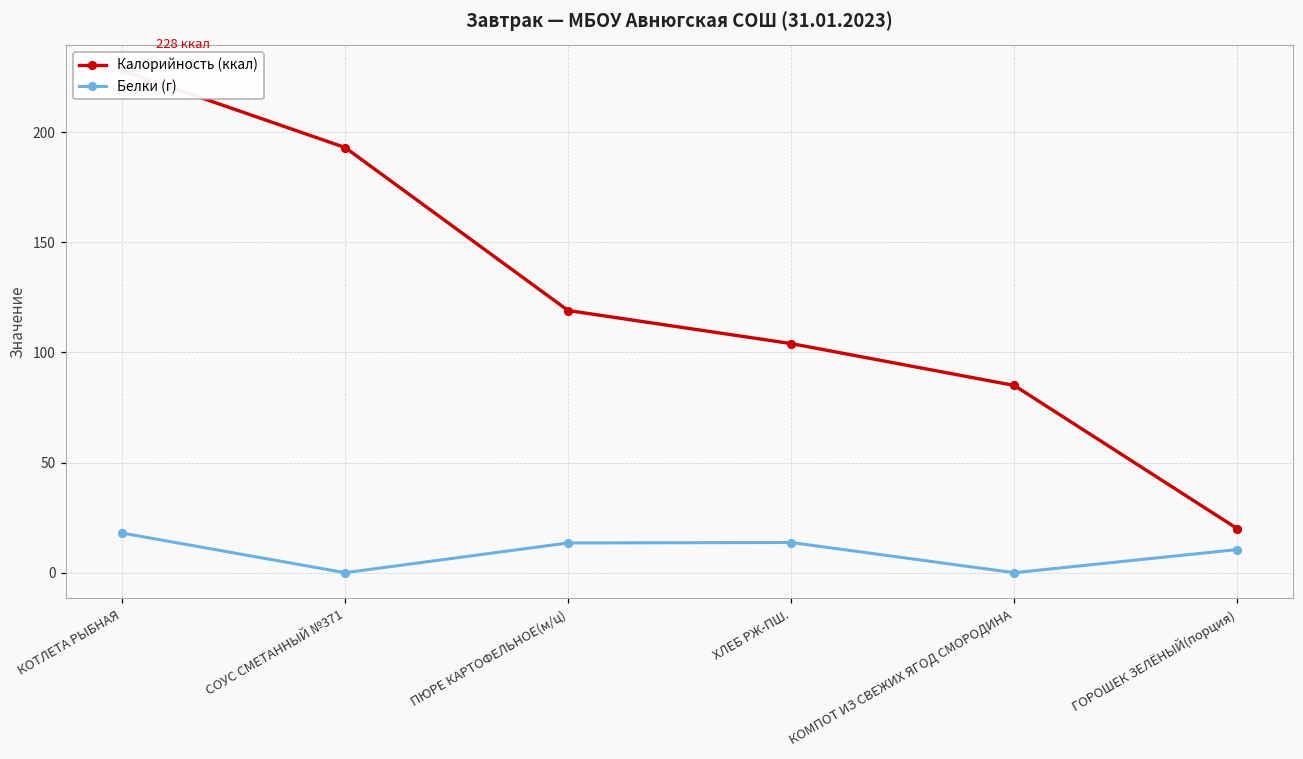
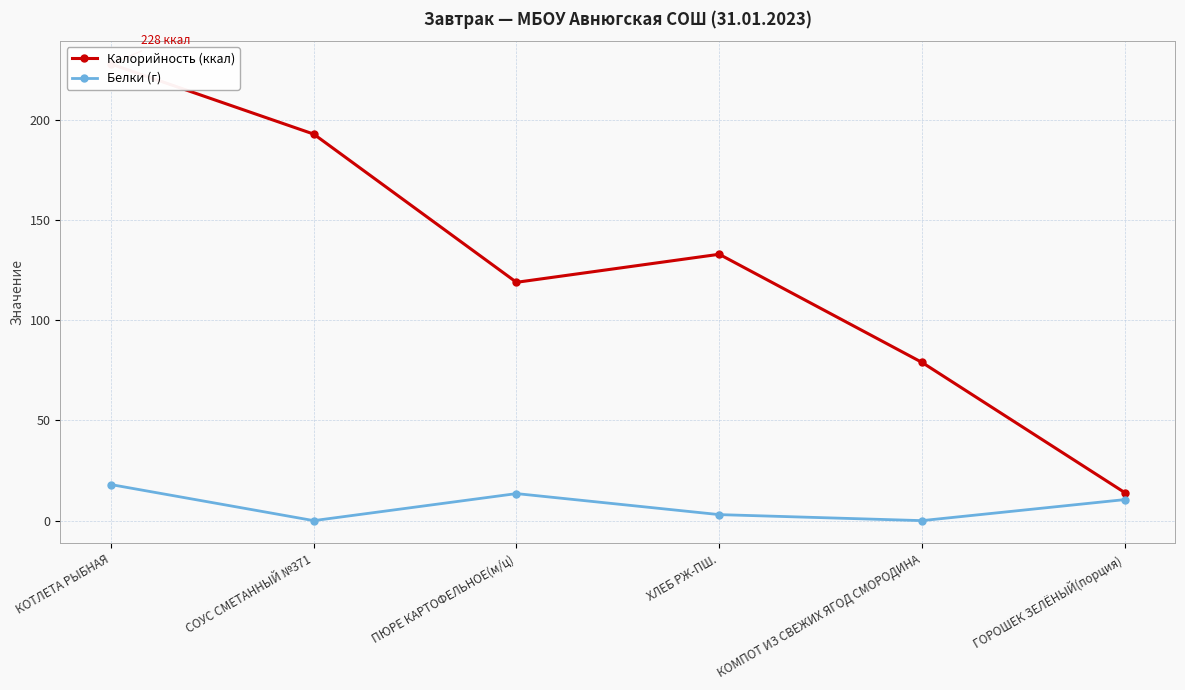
Калорийность (ккал), ХЛЕБ РЖ-ПШ.: 104 -> 133
Белки (г), ХЛЕБ РЖ-ПШ.: 14 -> 3
Калорийность (ккал), КОМПОТ ИЗ СВЕЖИХ ЯГОД СМОРОДИНА: 85 -> 79
Калорийность (ккал), ГОРОШЕК ЗЕЛЁНЫЙ(порция): 20 -> 14
